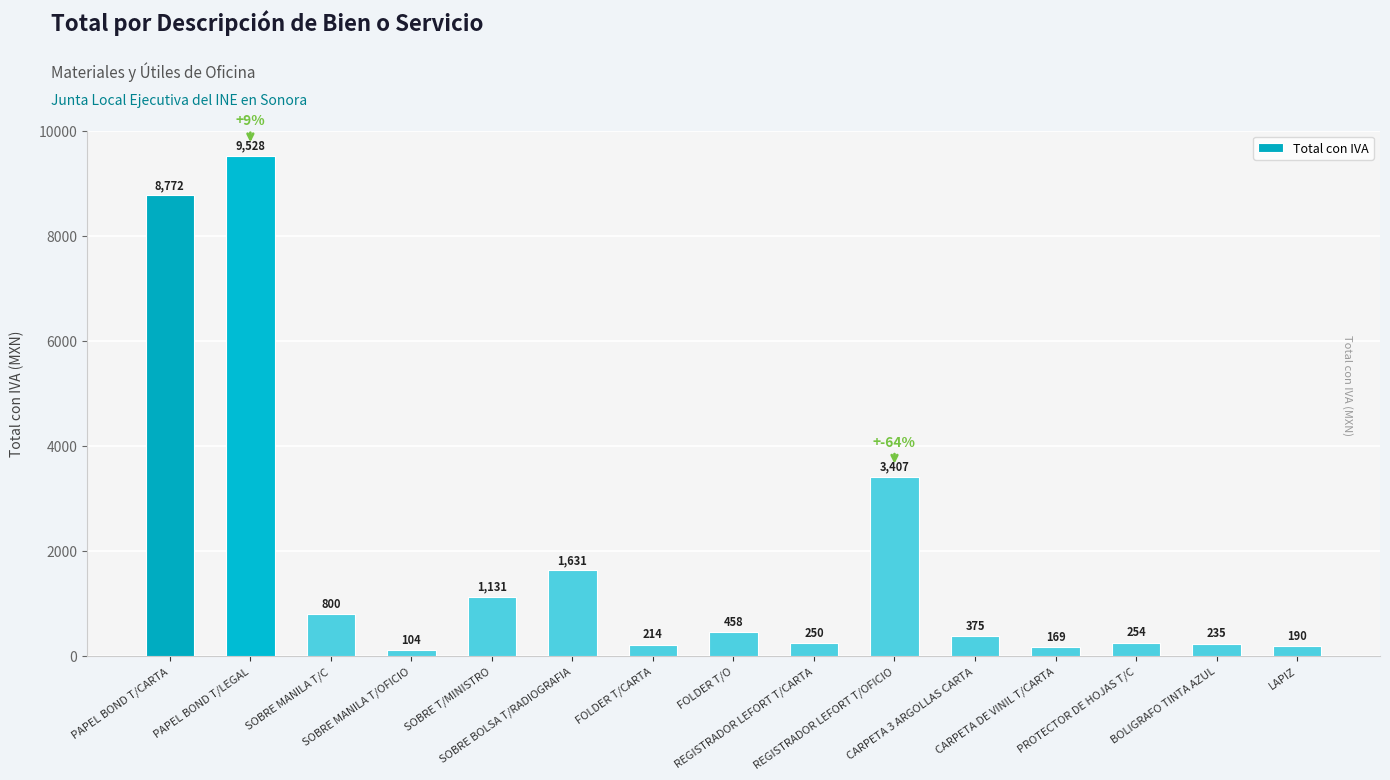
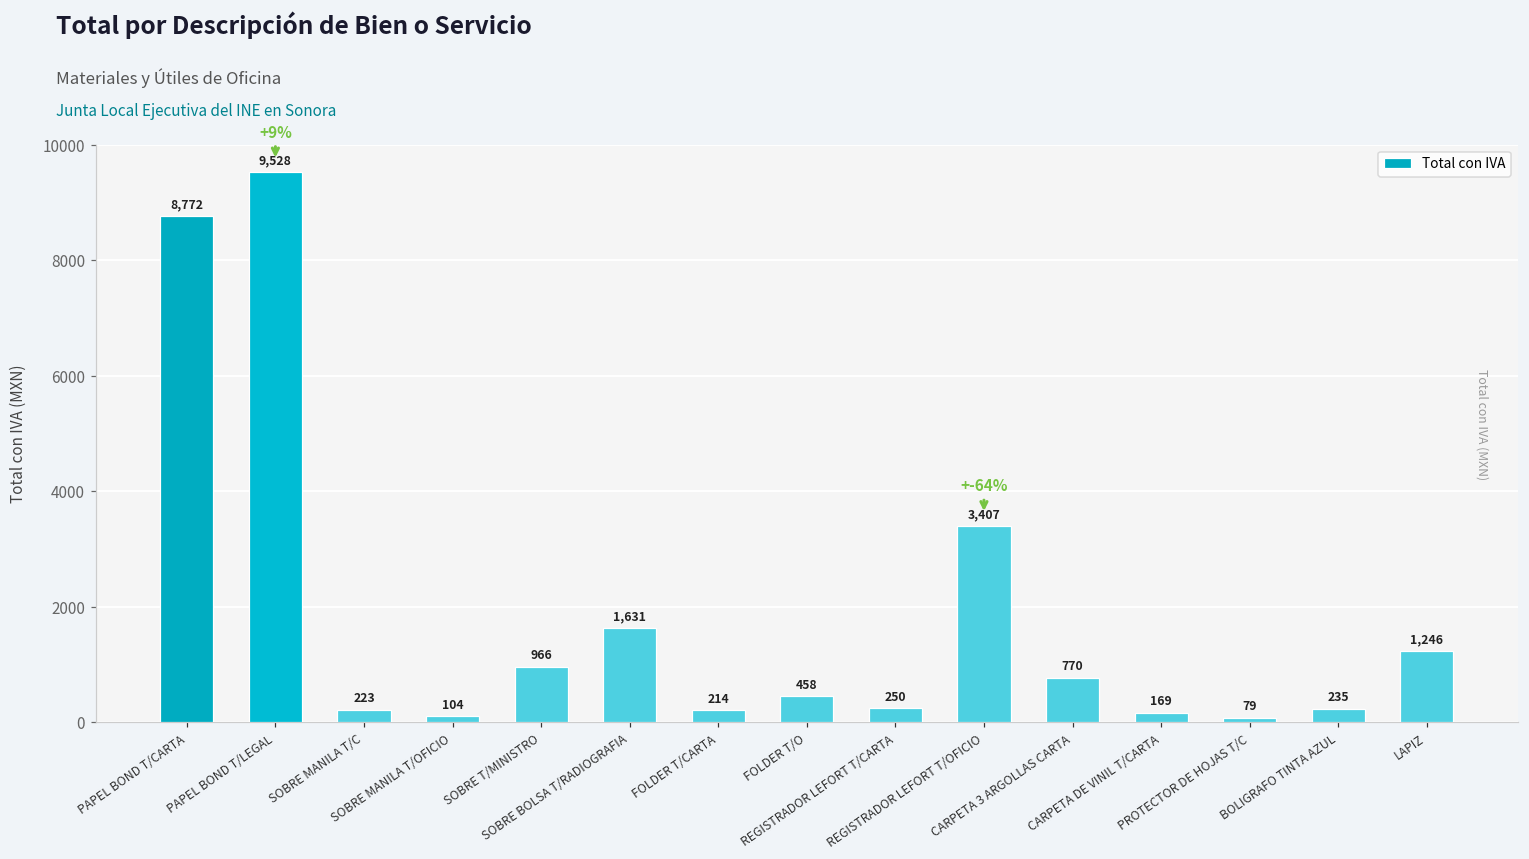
SOBRE MANILA T/C: 800 -> 223
SOBRE T/MINISTRO: 1,131 -> 966
CARPETA 3 ARGOLLAS CARTA: 375 -> 770
PROTECTOR DE HOJAS T/C: 254 -> 79
LAPIZ: 190 -> 1,246
